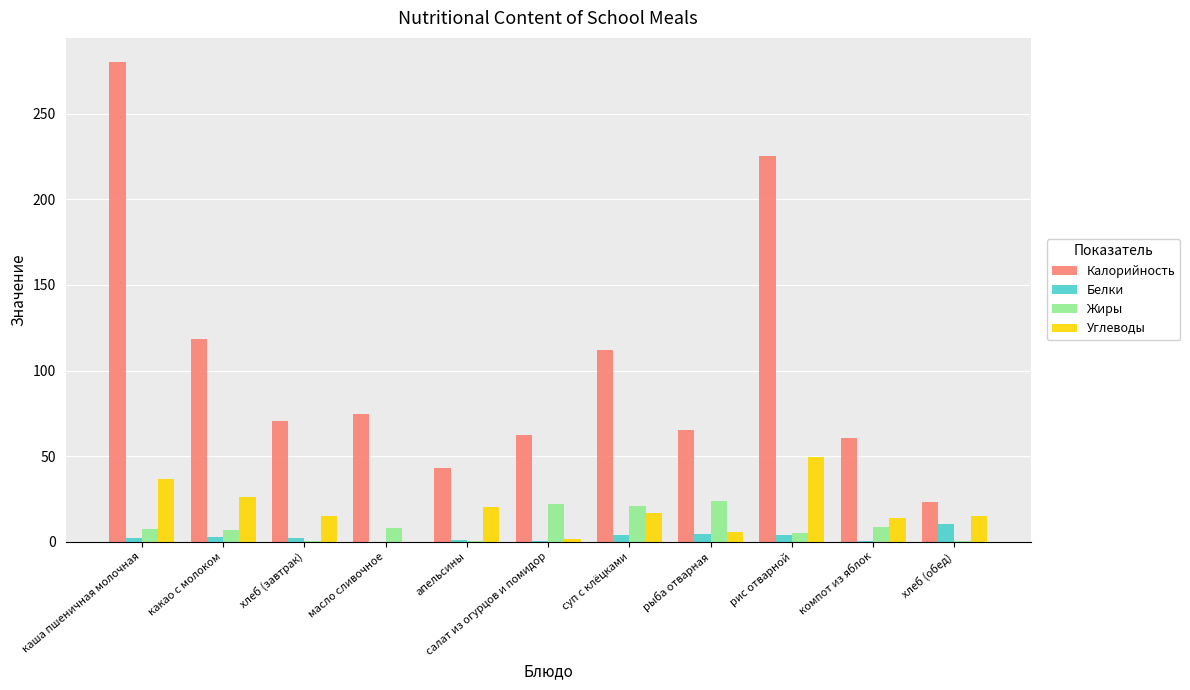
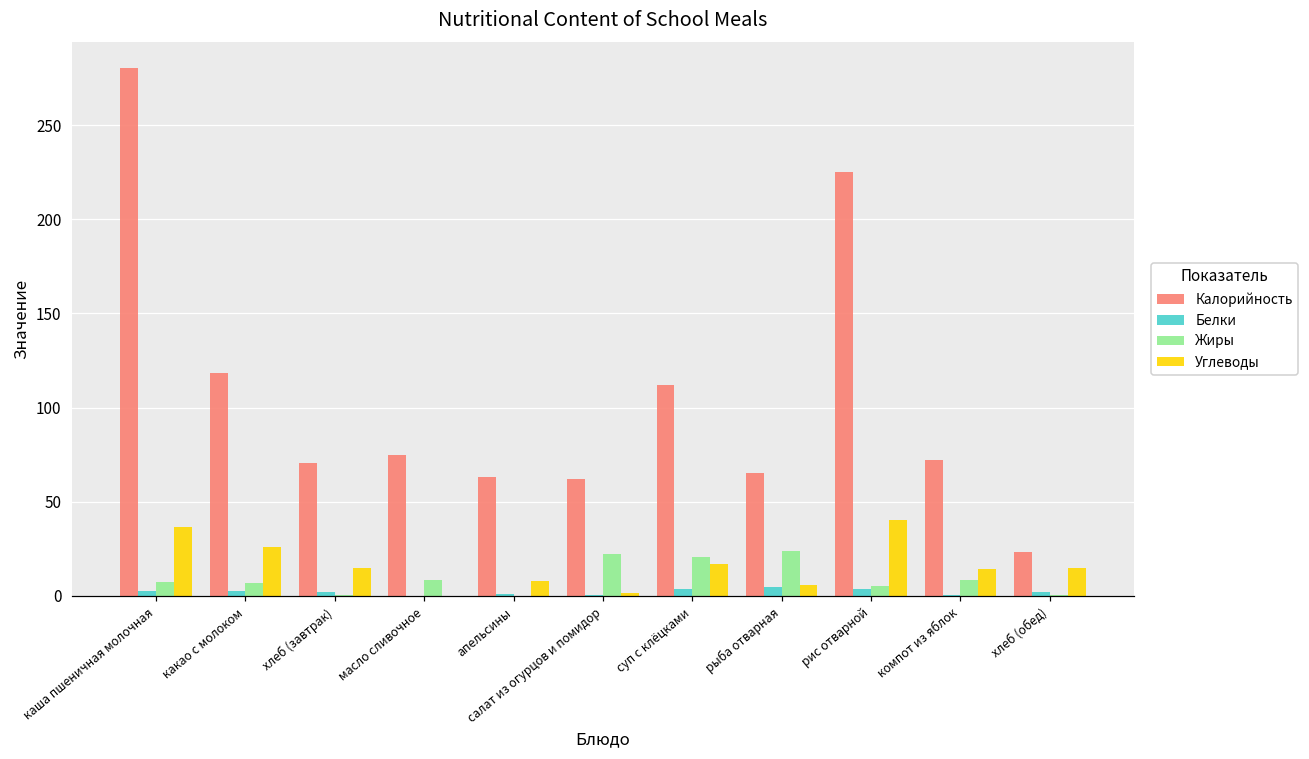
Калорийность, апельсины: 43 -> 63
Углеводы, апельсины: 20 -> 8
Углеводы, рис отварной: 49 -> 40
Калорийность, компот из яблок: 61 -> 72
Белки, хлеб (обед): 11 -> 2
